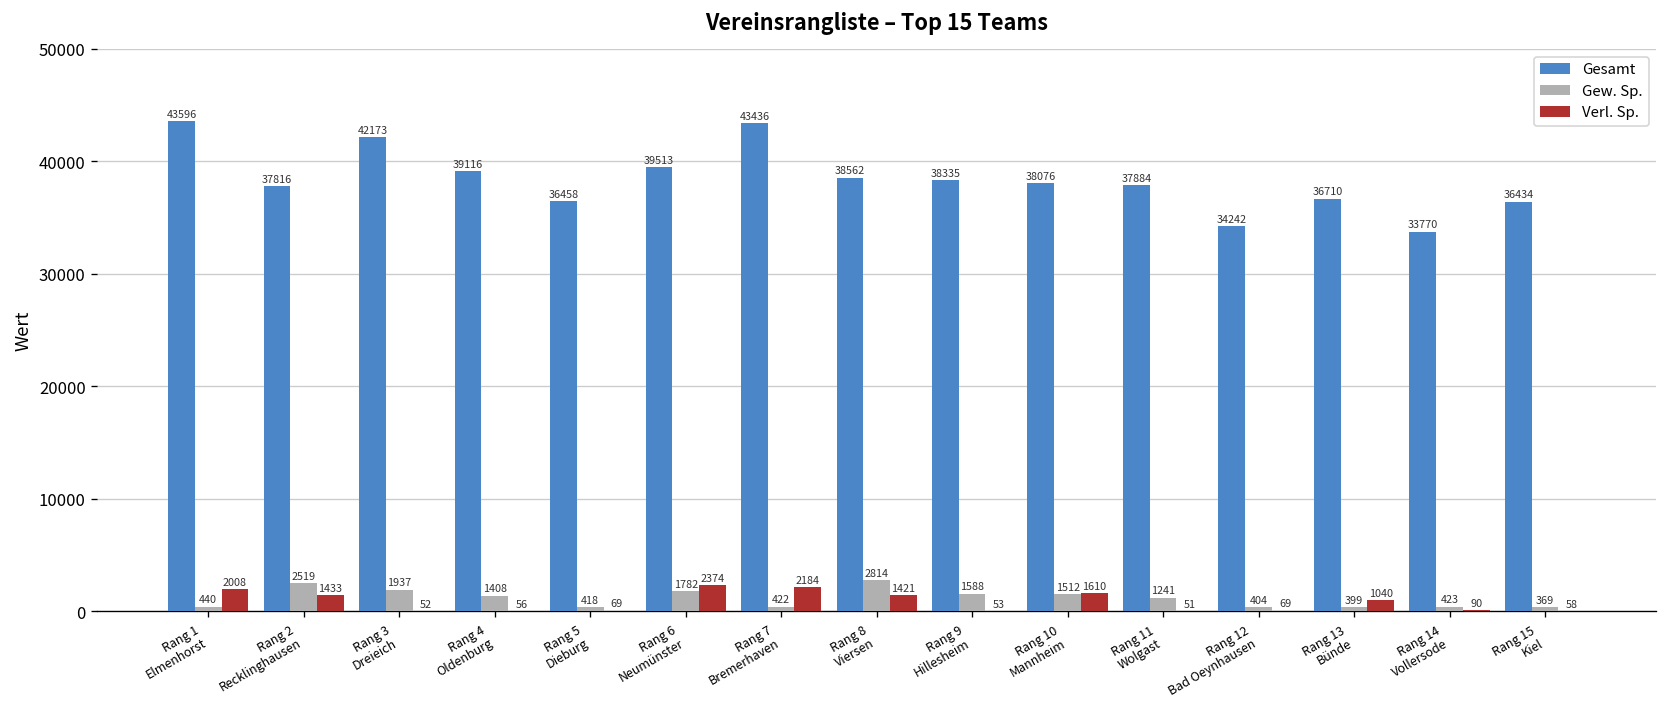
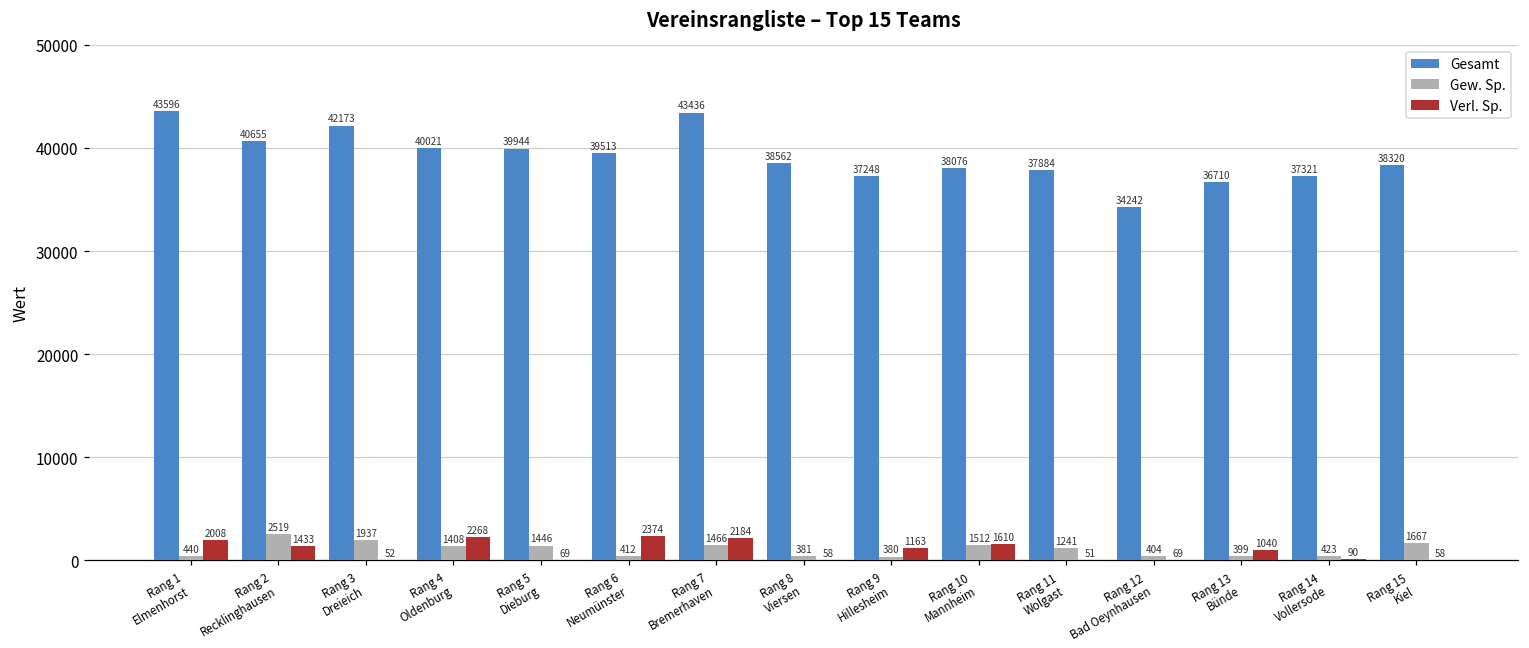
Gesamt, Rang 2 Recklinghausen: 37816 -> 40655
Gesamt, Rang 4 Oldenburg: 39116 -> 40021
Verl. Sp., Rang 4 Oldenburg: 56 -> 2268
Gesamt, Rang 5 Dieburg: 36458 -> 39944
Gew. Sp., Rang 5 Dieburg: 418 -> 1446
Gew. Sp., Rang 6 Neumünster: 1782 -> 412
Gew. Sp., Rang 7 Bremerhaven: 422 -> 1466
Gew. Sp., Rang 8 Viersen: 2814 -> 381
Verl. Sp., Rang 8 Viersen: 1421 -> 58
Gesamt, Rang 9 Hillesheim: 38335 -> 37248
Gew. Sp., Rang 9 Hillesheim: 1588 -> 380
Verl. Sp., Rang 9 Hillesheim: 53 -> 1163
Gesamt, Rang 14 Vollersode: 33770 -> 37321
Gesamt, Rang 15 Kiel: 36434 -> 38320
Gew. Sp., Rang 15 Kiel: 369 -> 1667
